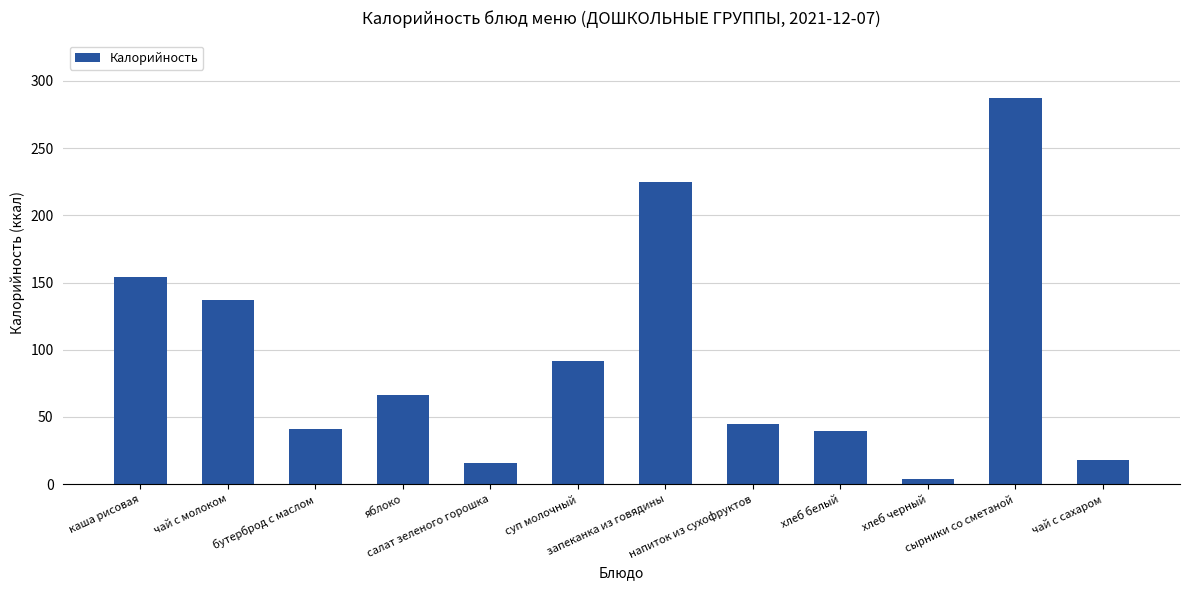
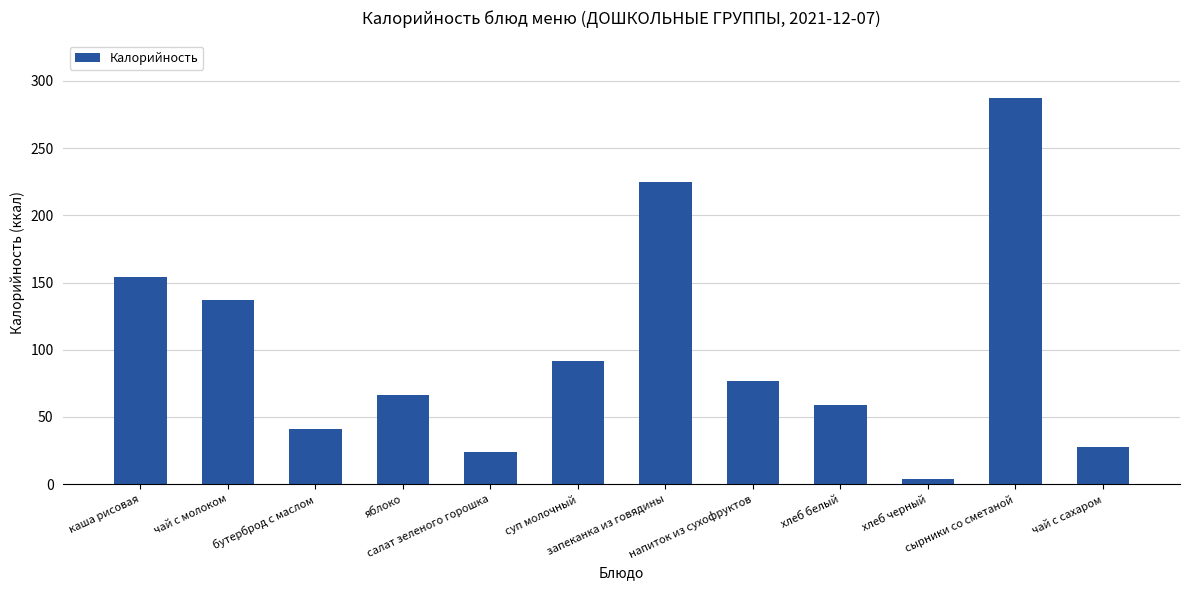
салат зеленого горошка: 16 -> 24
напиток из сухофруктов: 45 -> 77
хлеб белый: 39 -> 59
чай с сахаром: 18 -> 28
